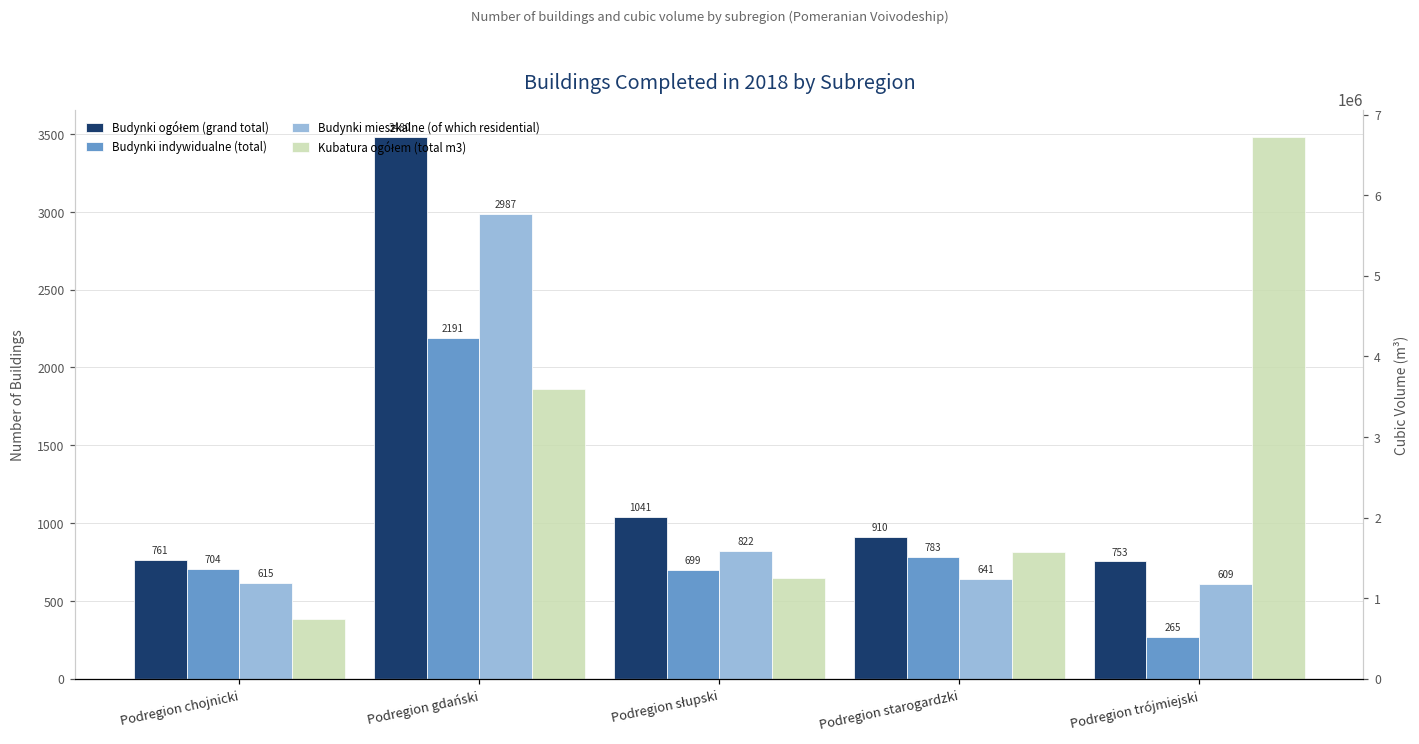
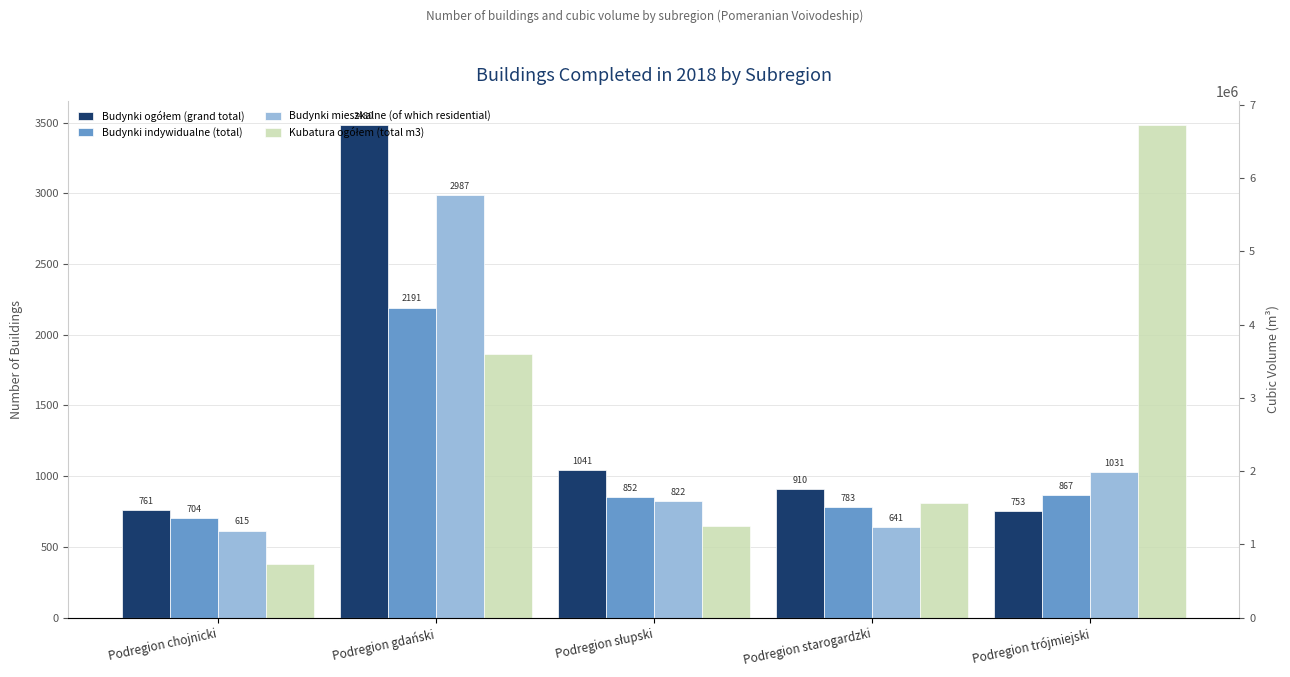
Budynki indywidualne (total), Podregion słupski: 699 -> 852
Budynki indywidualne (total), Podregion trójmiejski: 265 -> 867
Budynki mieszkalne (of which residential), Podregion trójmiejski: 609 -> 1031
